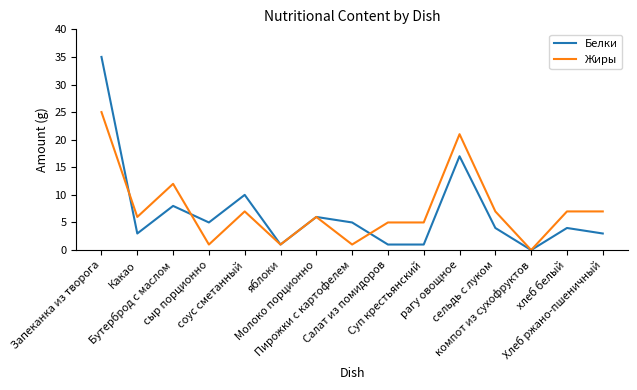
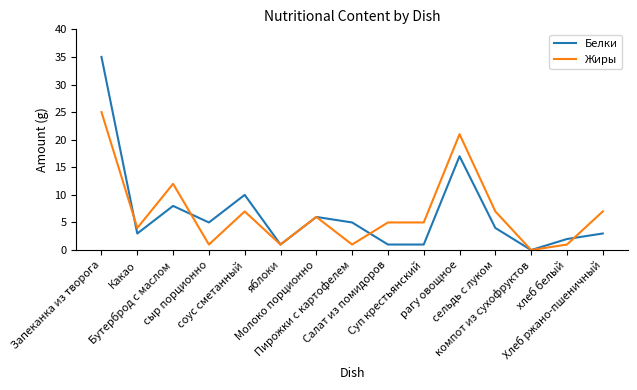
Жиры, Какао: 6 -> 4
Белки, хлеб белый: 4 -> 2
Жиры, хлеб белый: 7 -> 1
